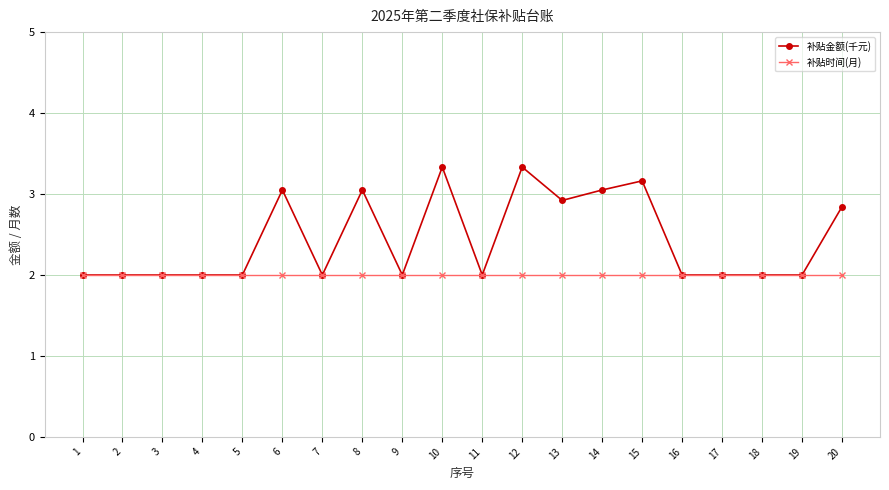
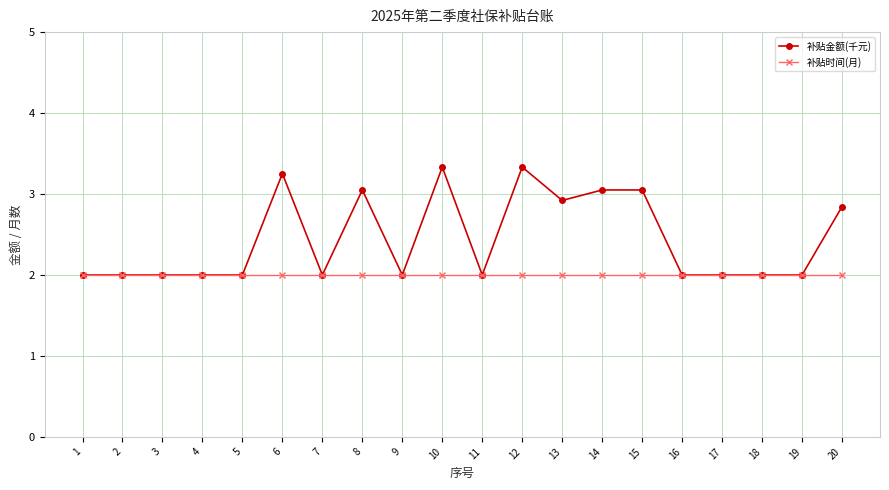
补贴金额(千元), 6: 3.1 -> 3.3
补贴金额(千元), 15: 3.2 -> 3.1
